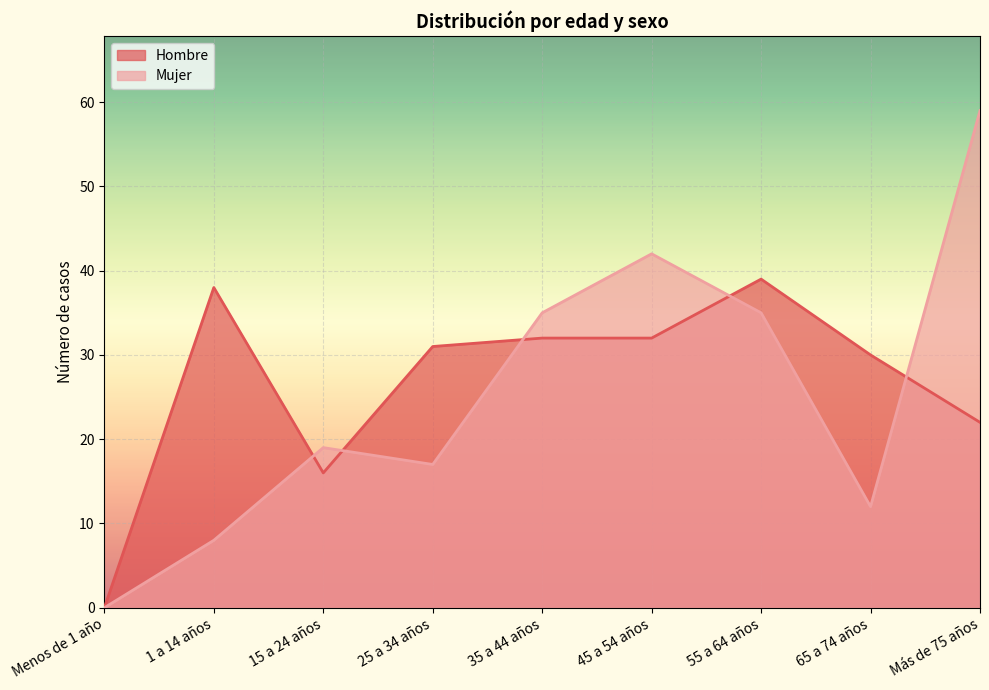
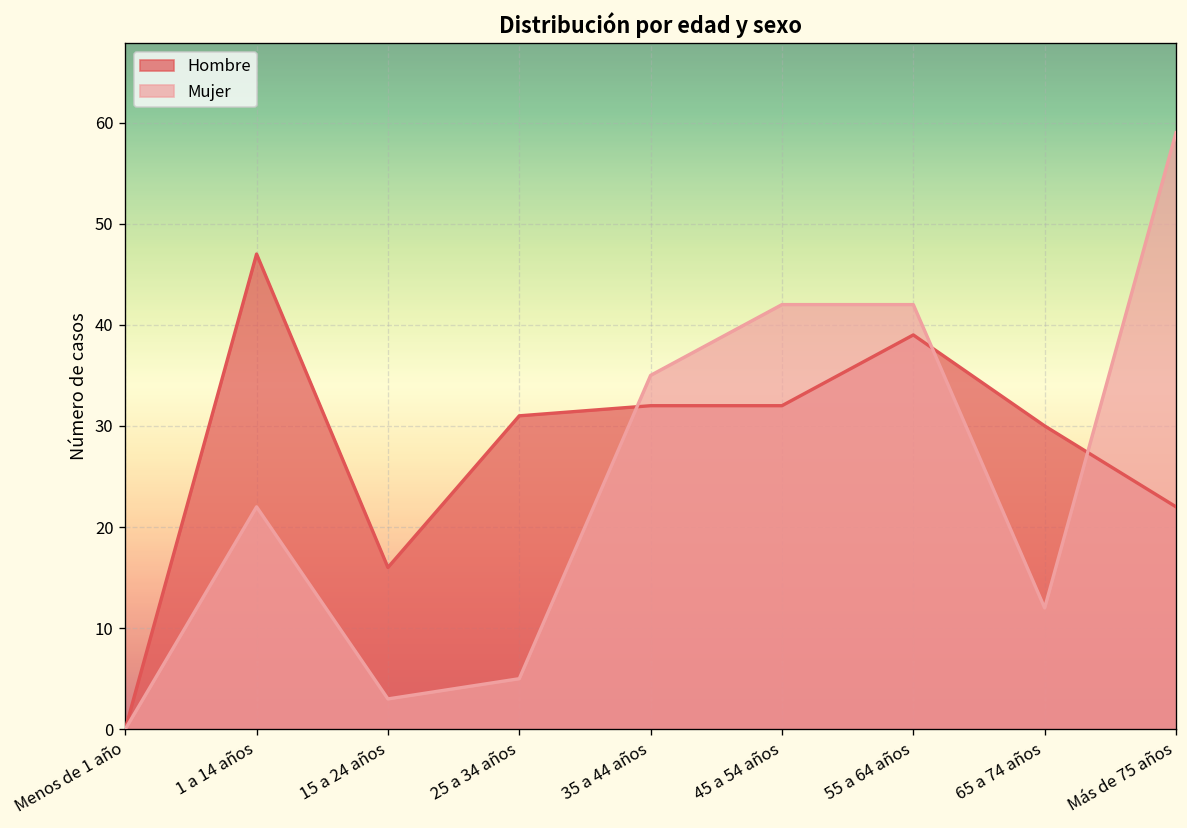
Hombre, 1 a 14 años: 38 -> 47
Mujer, 1 a 14 años: 8 -> 22
Mujer, 15 a 24 años: 19 -> 3
Mujer, 25 a 34 años: 17 -> 5
Mujer, 55 a 64 años: 35 -> 42
